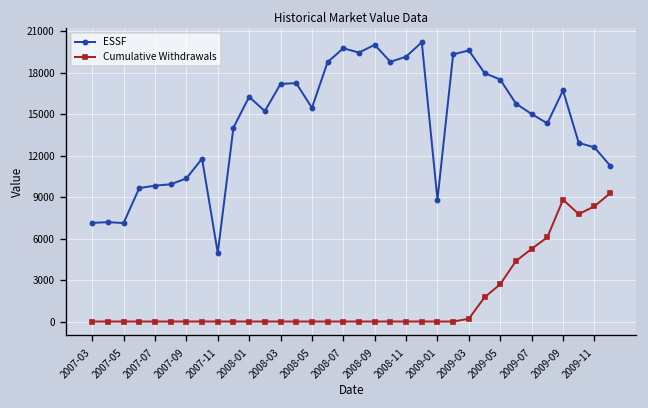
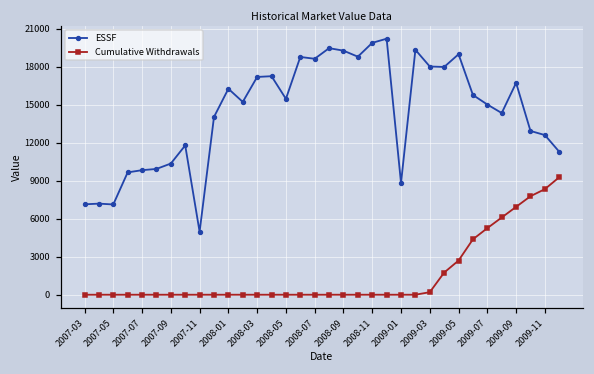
ESSF, 2008-07: 19800 -> 18600
ESSF, 2008-09: 20000 -> 19300
ESSF, 2008-11: 19200 -> 19900
ESSF, 2009-03: 19600 -> 18000
ESSF, 2009-05: 17500 -> 19000
Cumulative Withdrawals, 2009-09: 8800 -> 6900
